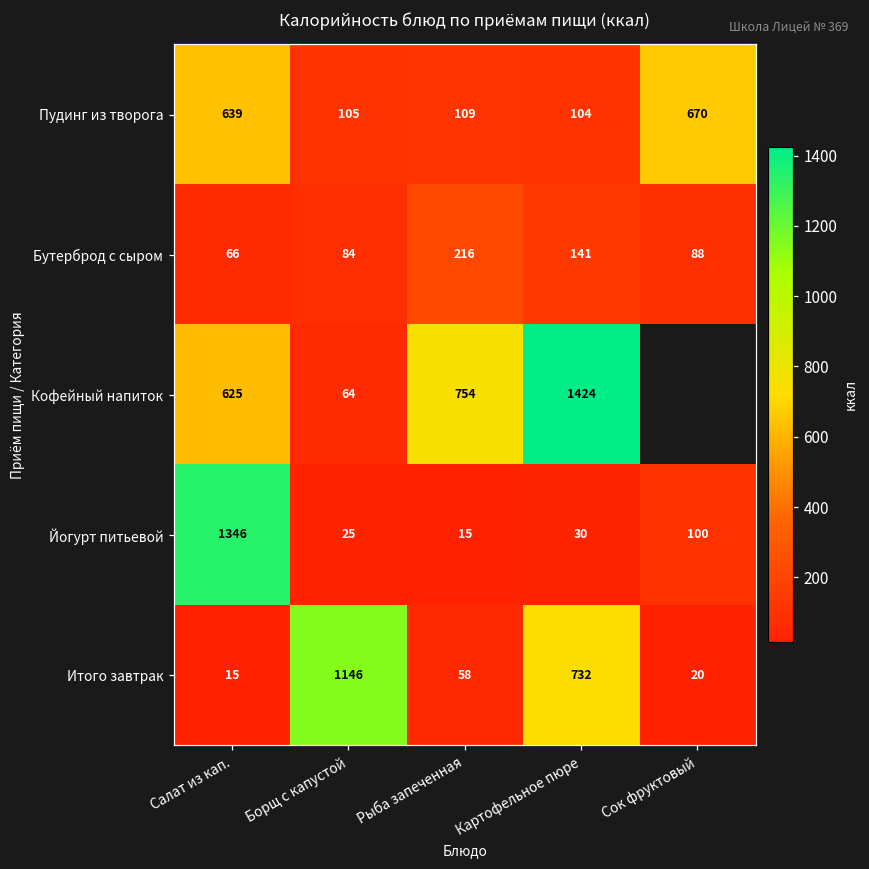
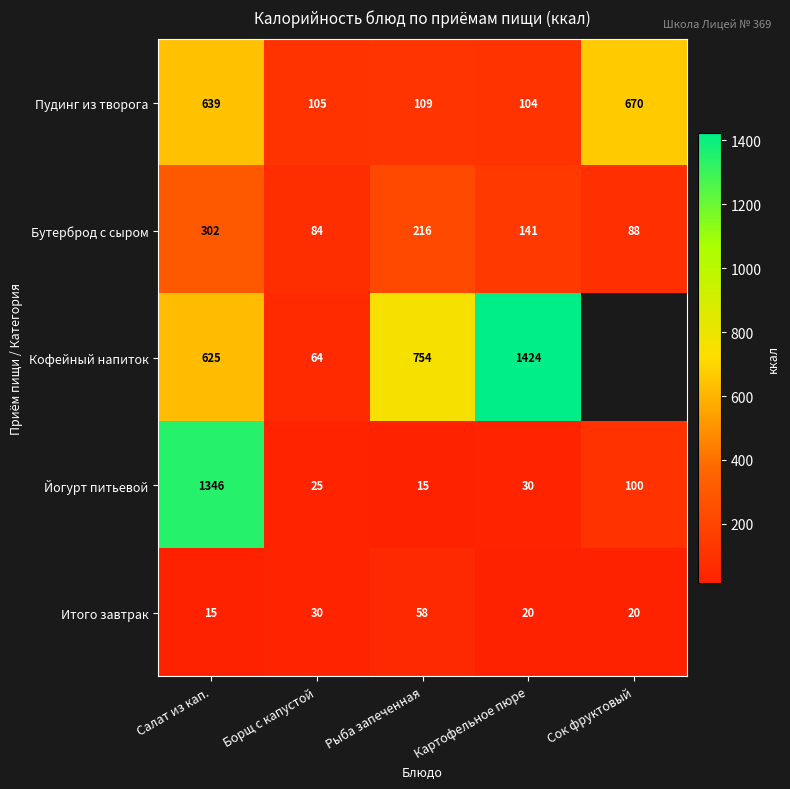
Бутерброд с сыром, Салат из кап.: 66 -> 302
Итого завтрак, Борщ с капустой: 1146 -> 30
Итого завтрак, Картофельное пюре: 732 -> 20
